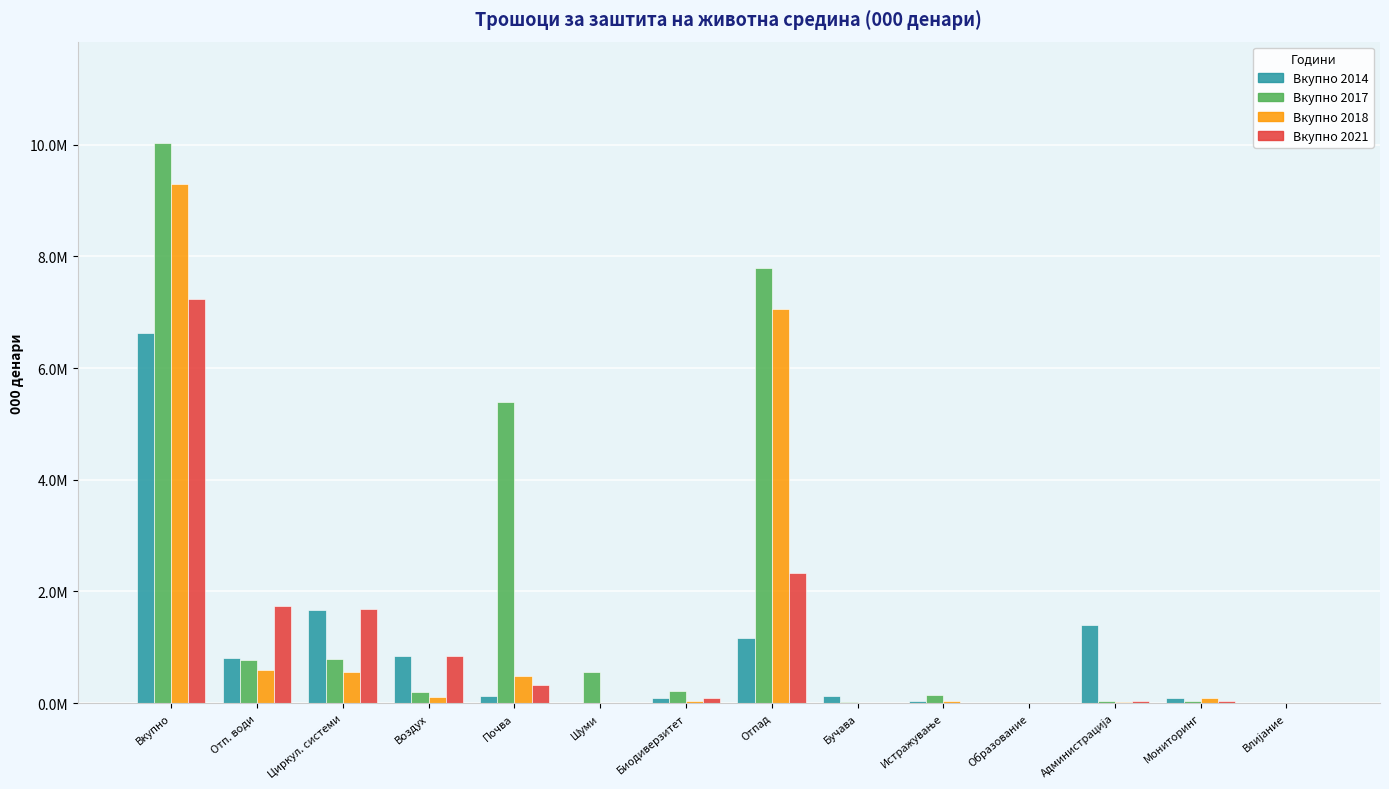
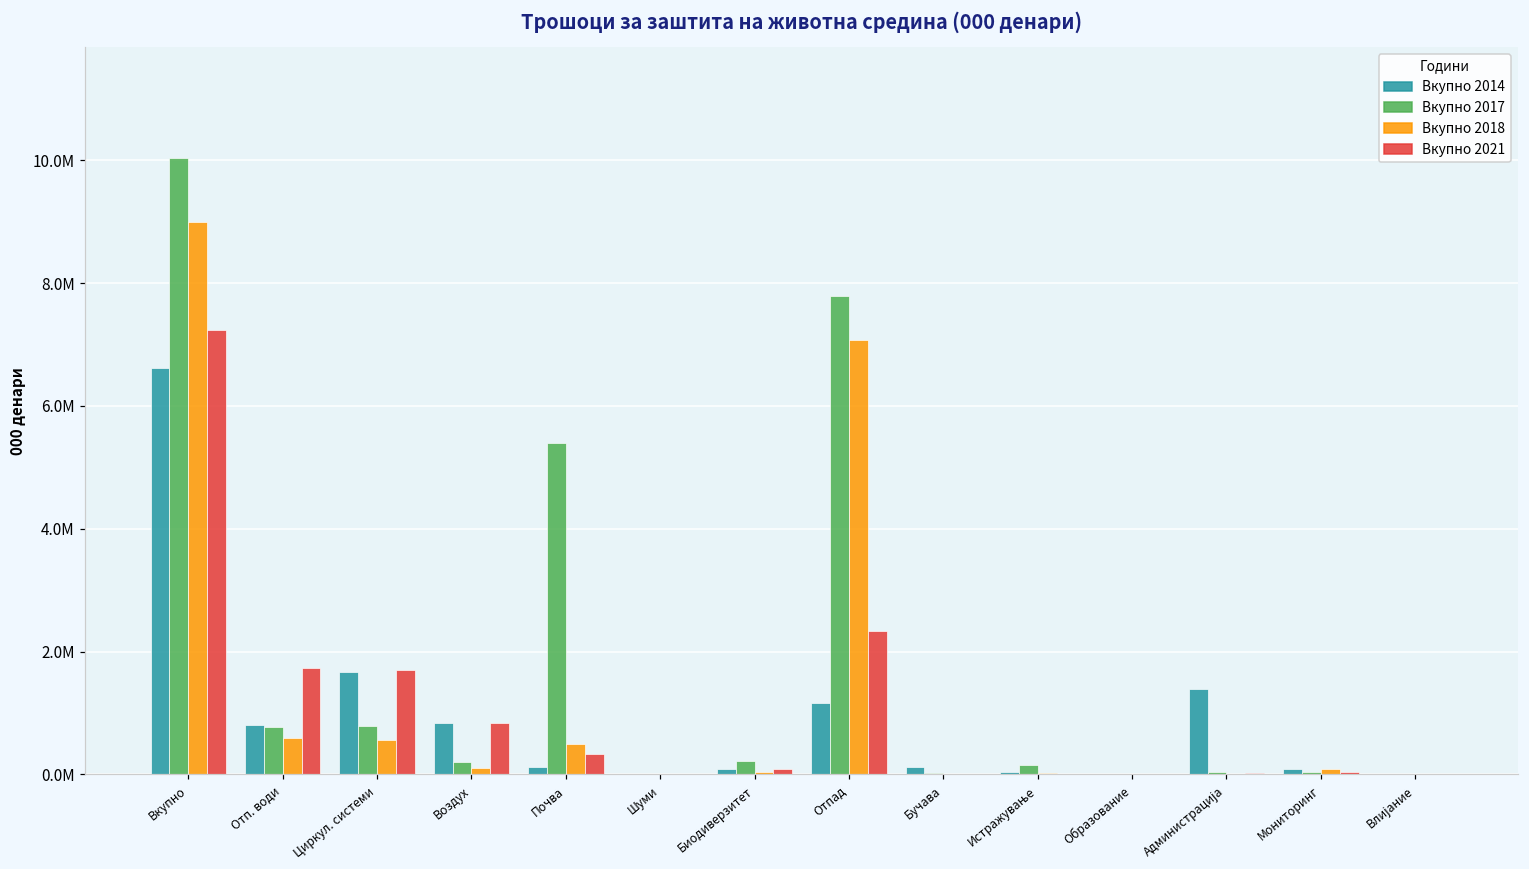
Вкупно 2018, Вкупно: 9300000 -> 9000000
Вкупно 2017, Шуми: 500000 -> 0
